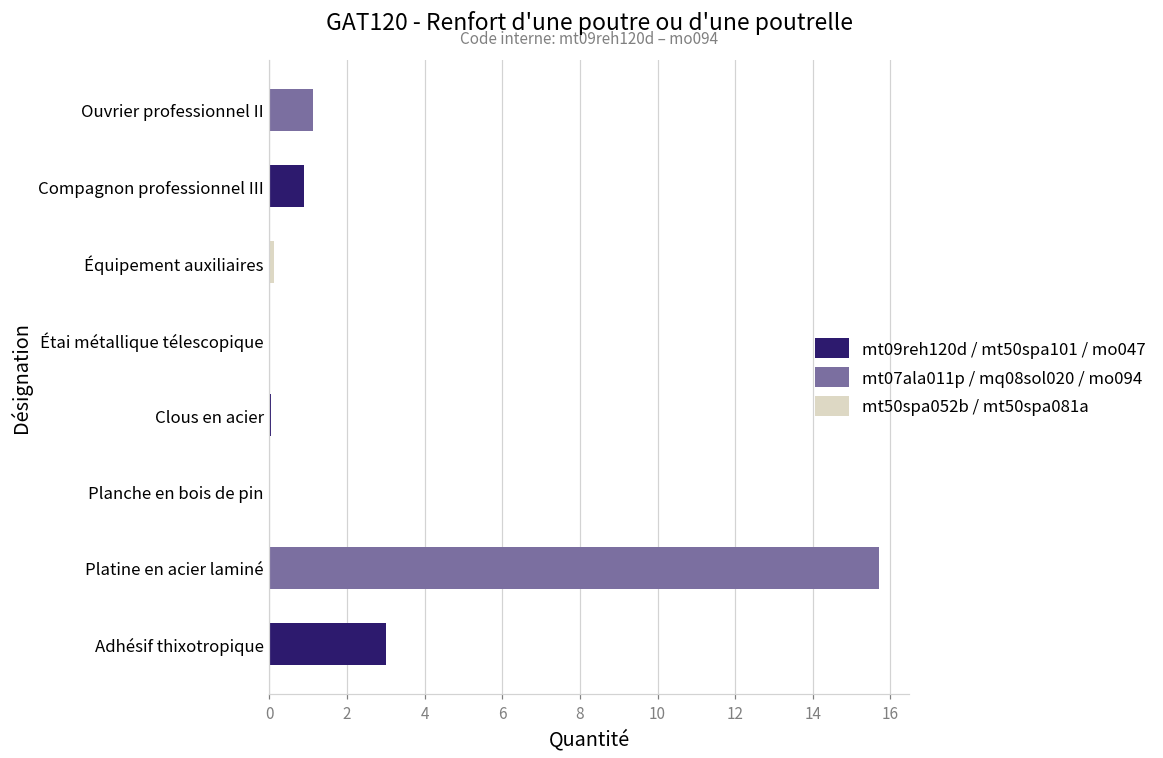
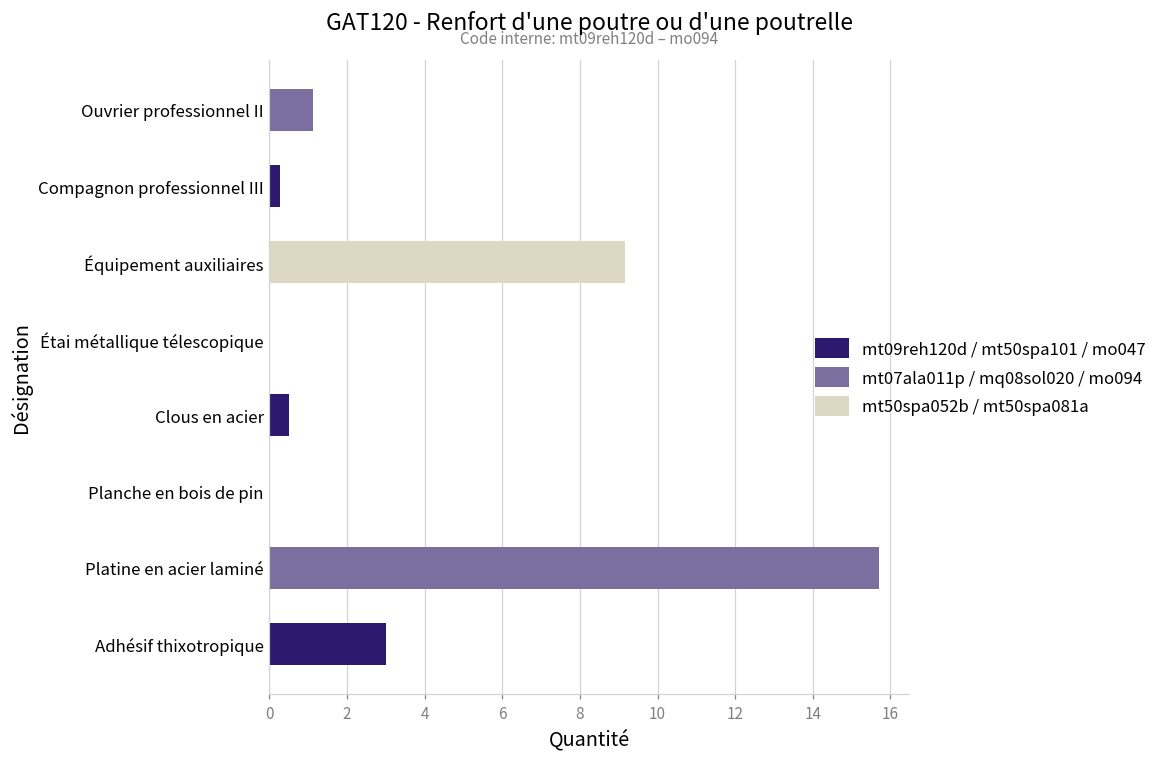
Compagnon professionnel III: 0.9 -> 0.3
Équipement auxiliaires: 0.1 -> 9.2
Clous en acier: 0.1 -> 0.5
